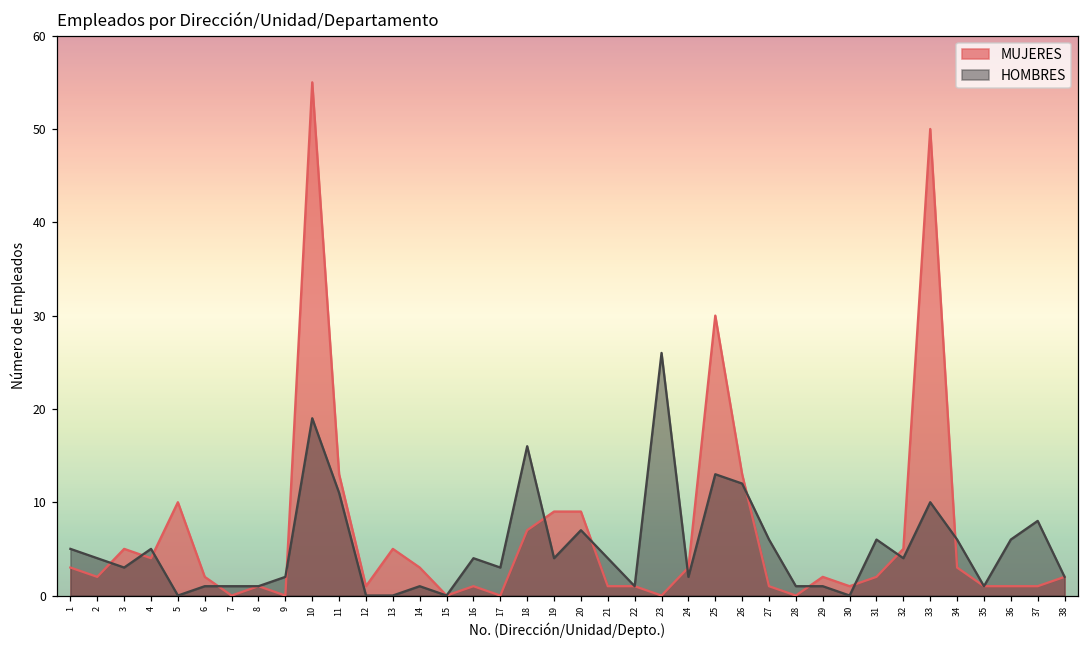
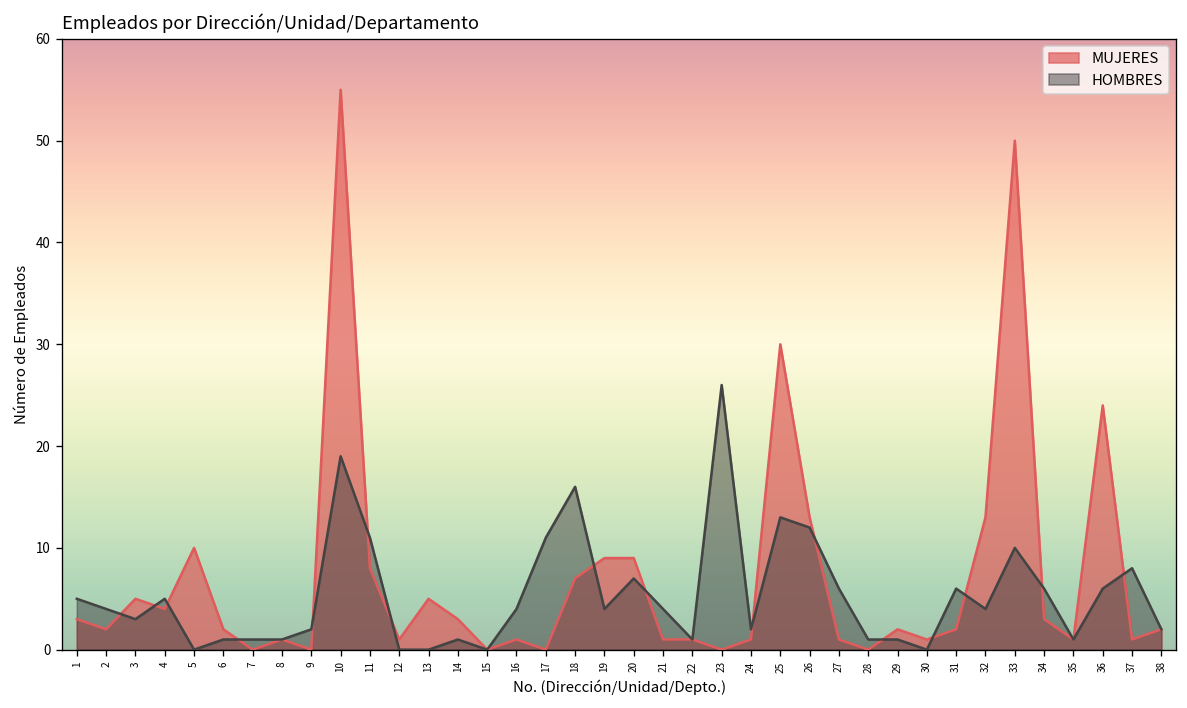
MUJERES, 11: 13 -> 8
HOMBRES, 17: 3 -> 11
MUJERES, 24: 3 -> 1
MUJERES, 32: 5 -> 13
MUJERES, 36: 1 -> 24
